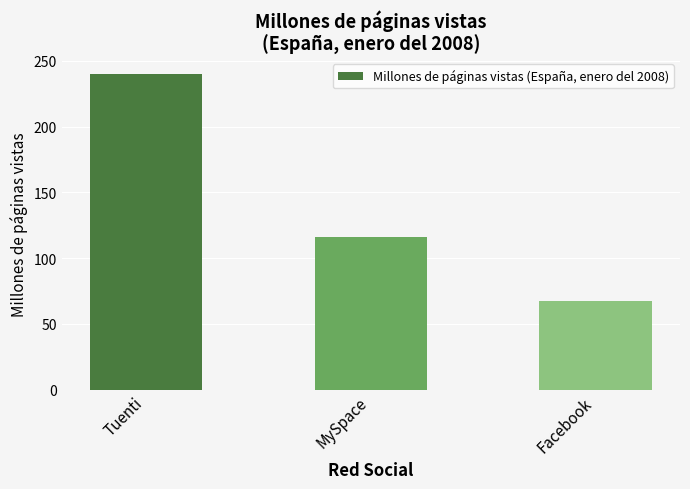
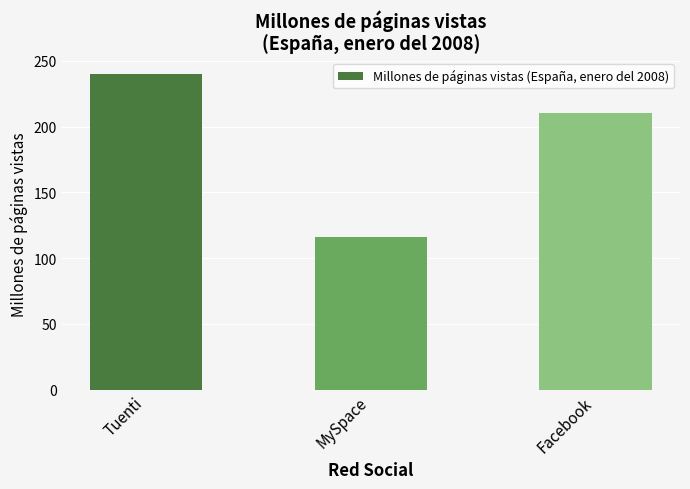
Facebook: 67 -> 210
